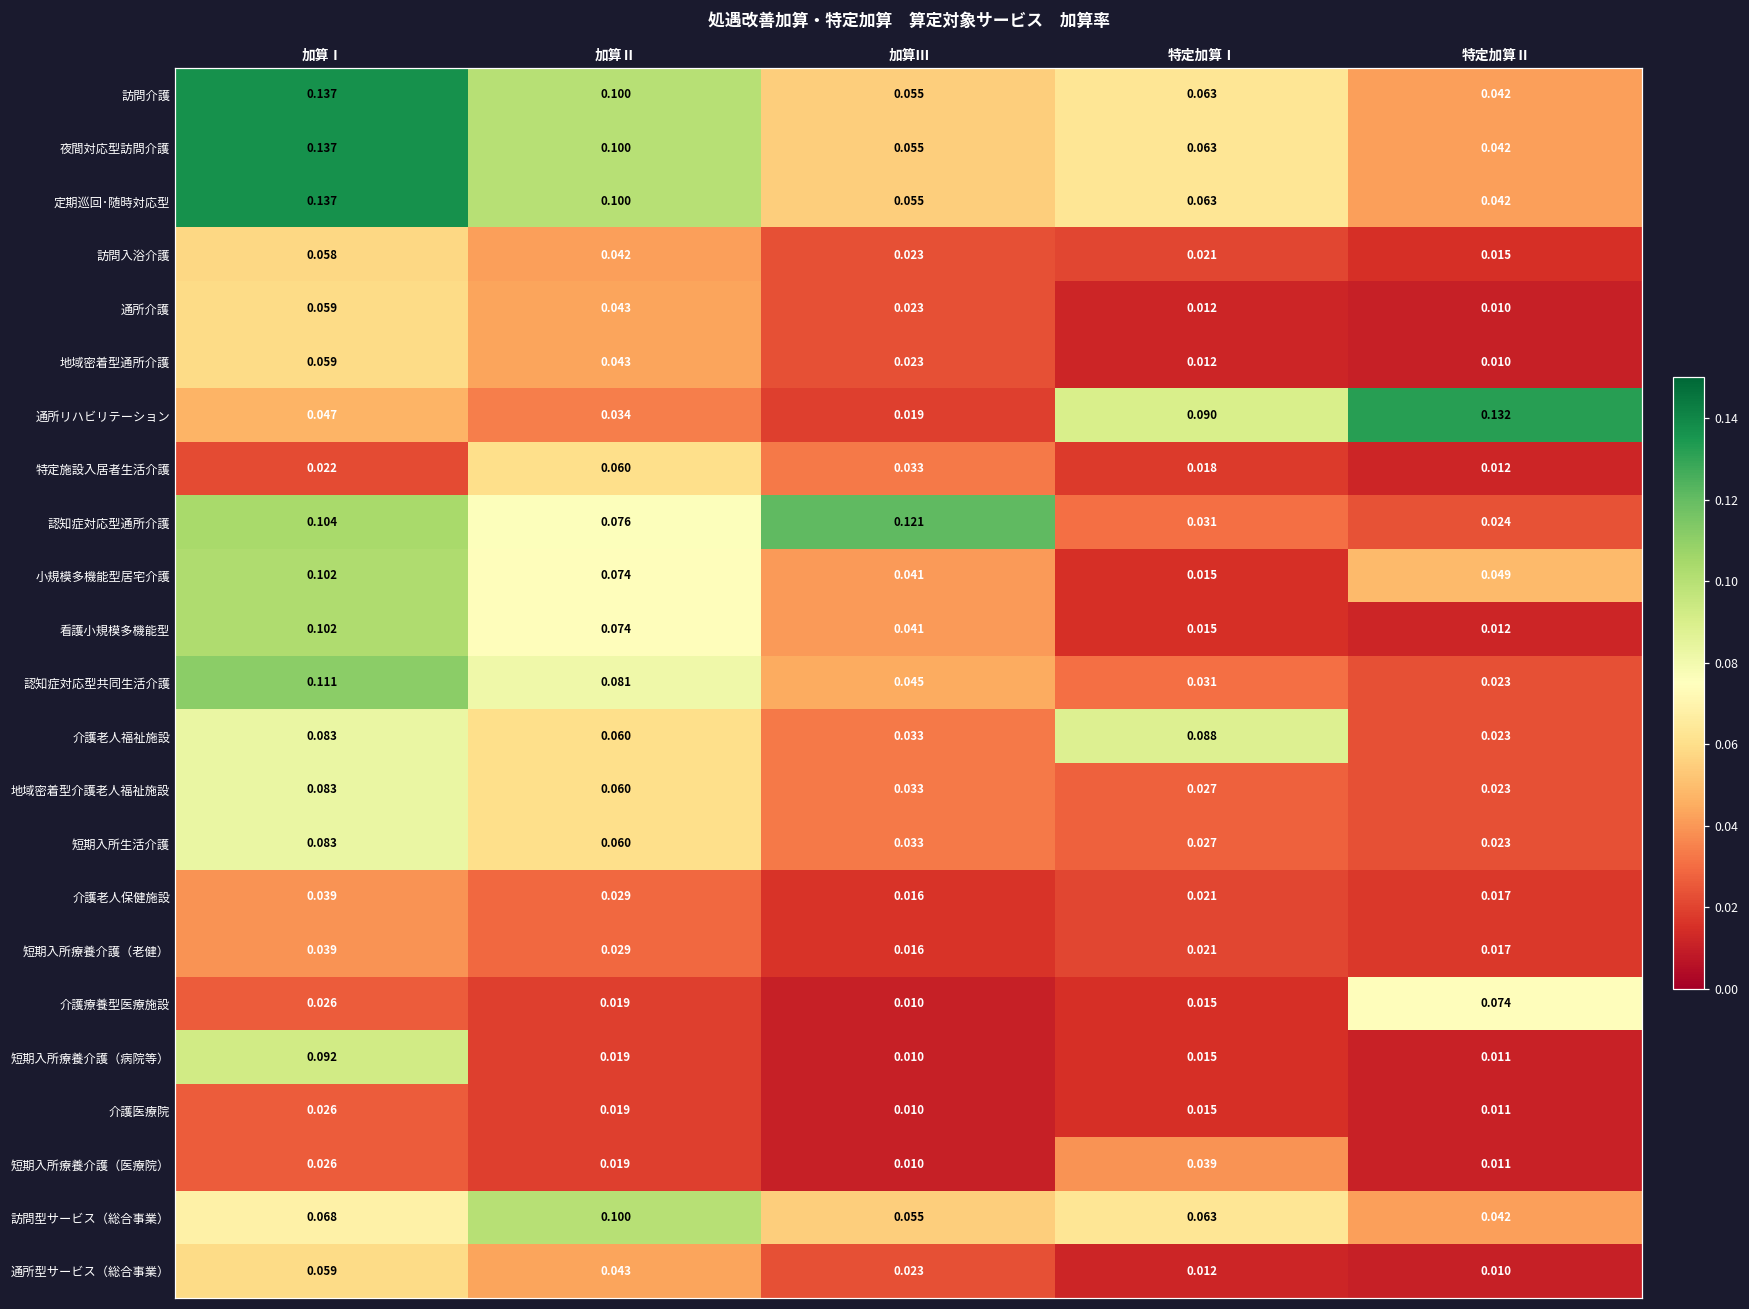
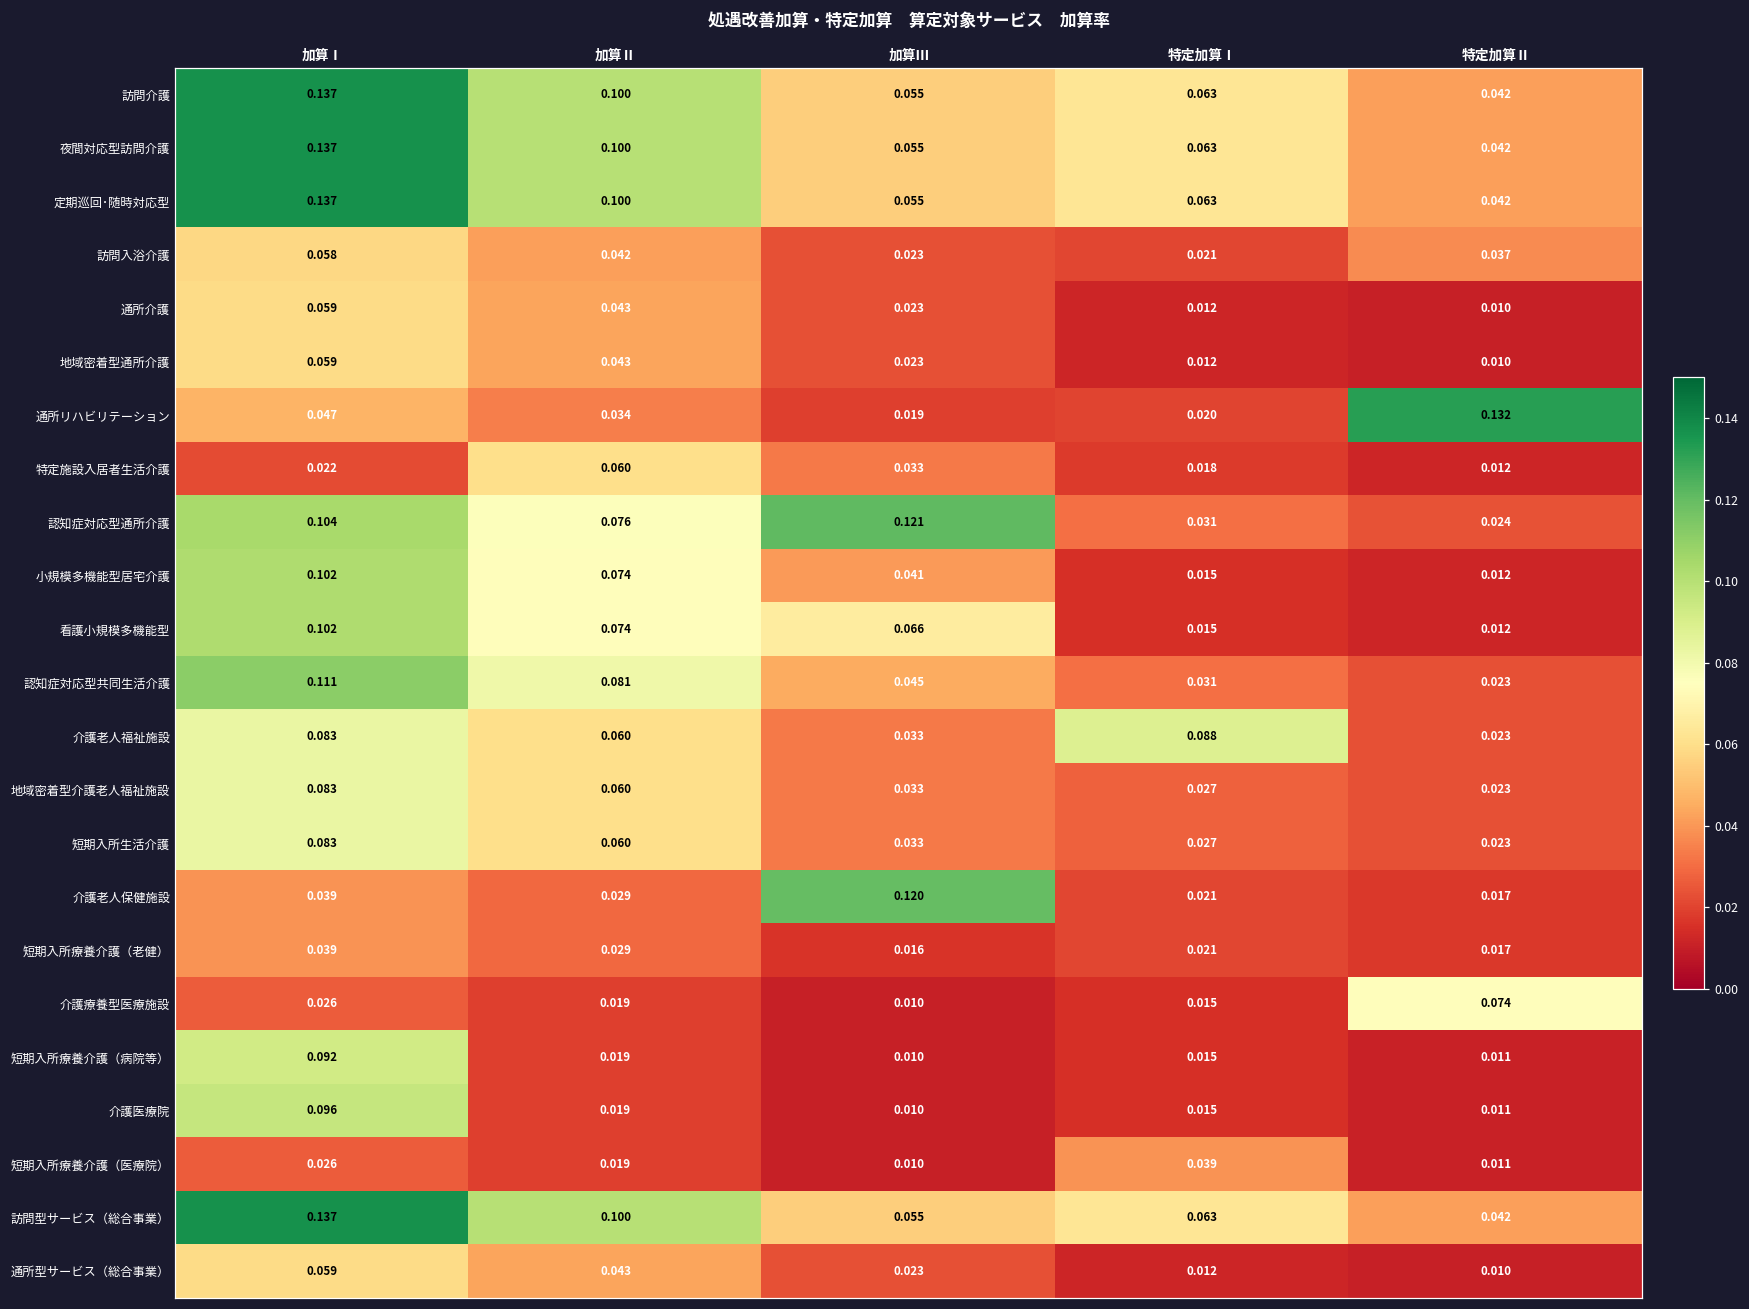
訪問入浴介護, 特定加算Ⅱ: 0.015 -> 0.037
通所リハビリテーション, 特定加算Ⅰ: 0.090 -> 0.020
小規模多機能型居宅介護, 特定加算Ⅱ: 0.049 -> 0.012
看護小規模多機能型, 加算Ⅲ: 0.041 -> 0.066
介護老人保健施設, 加算Ⅲ: 0.016 -> 0.120
介護医療院, 加算Ⅰ: 0.026 -> 0.096
訪問型サービス（総合事業）, 加算Ⅰ: 0.068 -> 0.137
